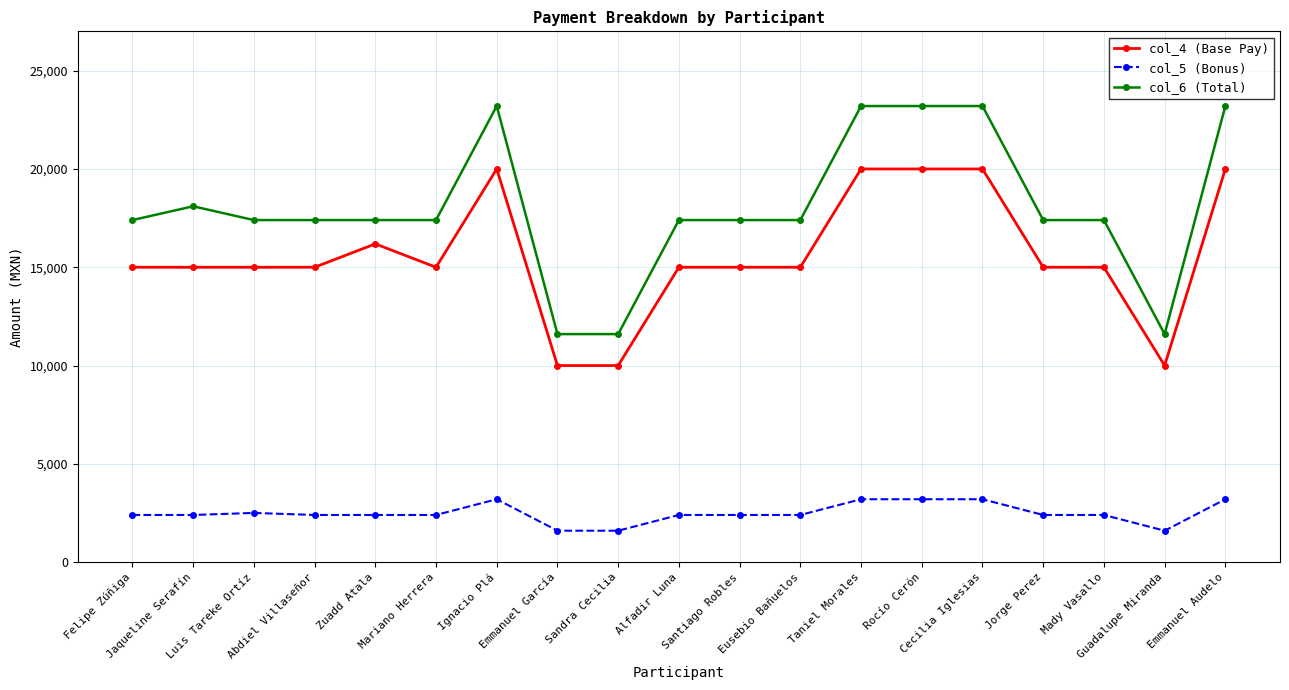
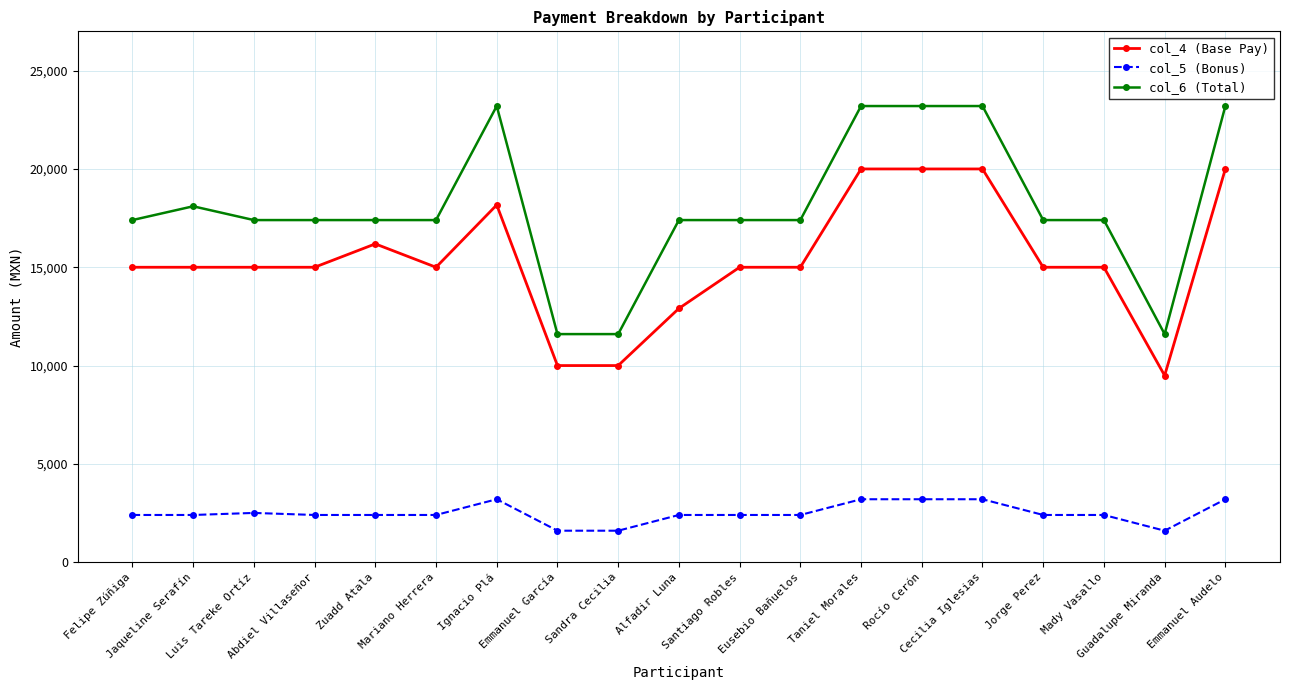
col_4 (Base Pay), Ignacio Plá: 20,000 -> 18,200
col_4 (Base Pay), Alfadir Luna: 15,000 -> 12,900
col_4 (Base Pay), Guadalupe Miranda: 10,000 -> 9,500
